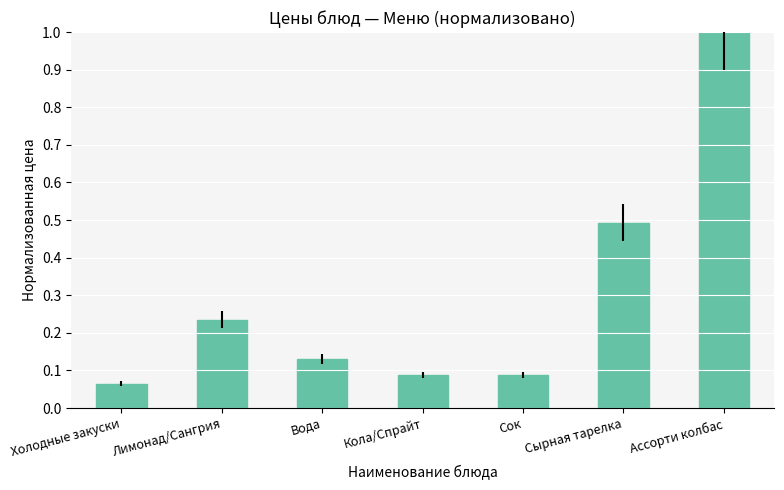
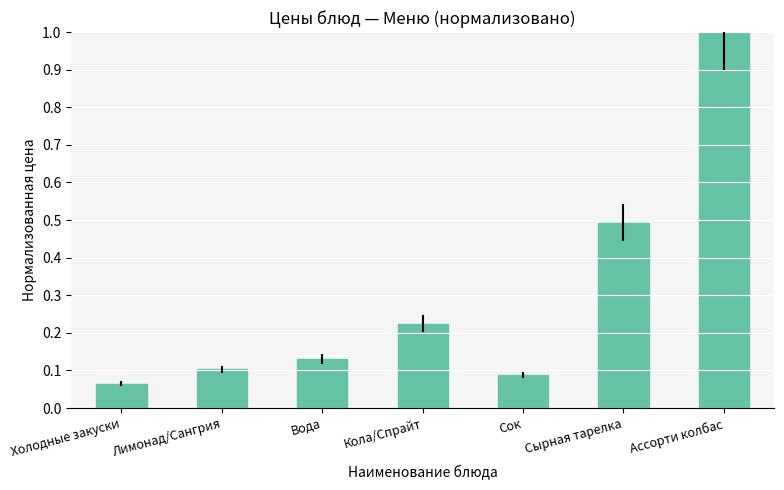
Лимонад/Сангрия: 0.24 -> 0.10
Кола/Спрайт: 0.09 -> 0.22
